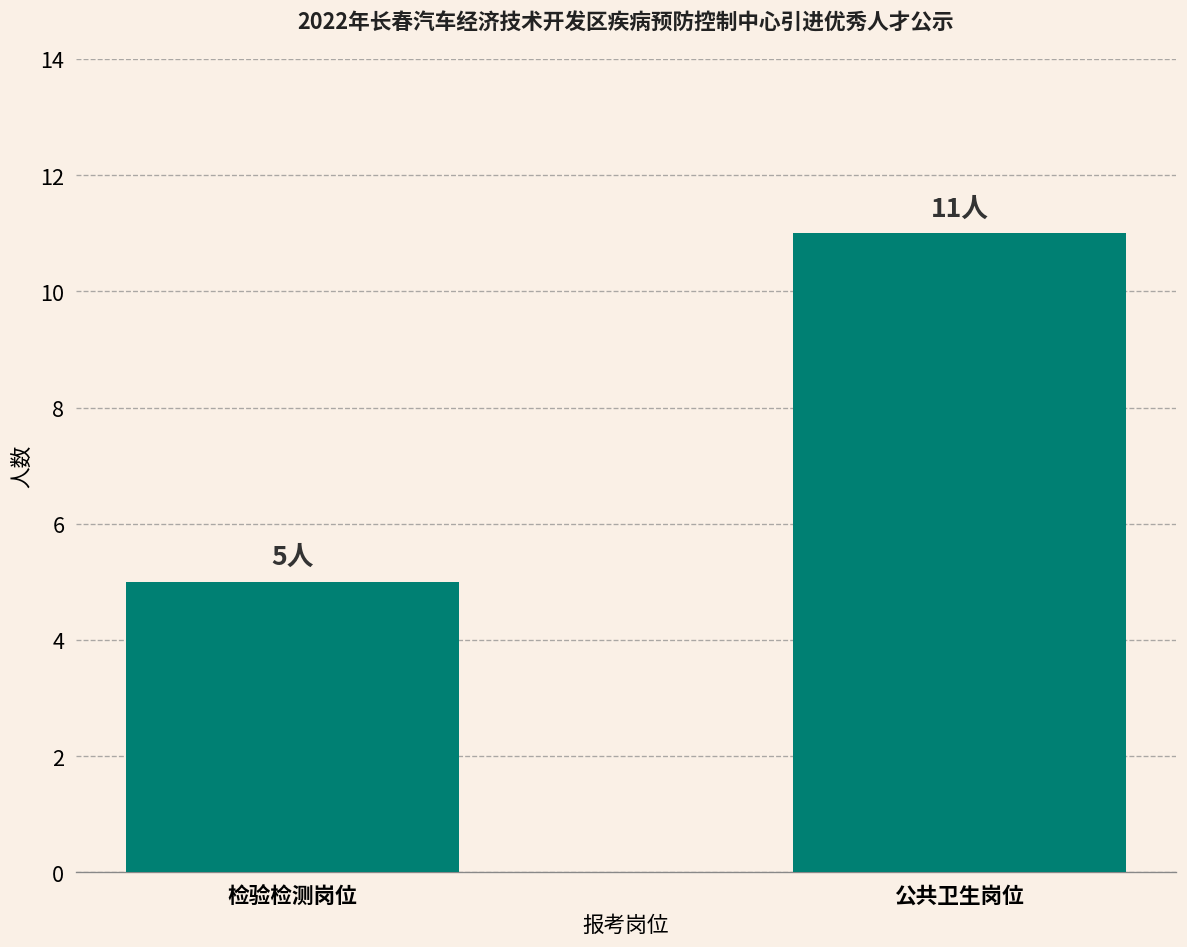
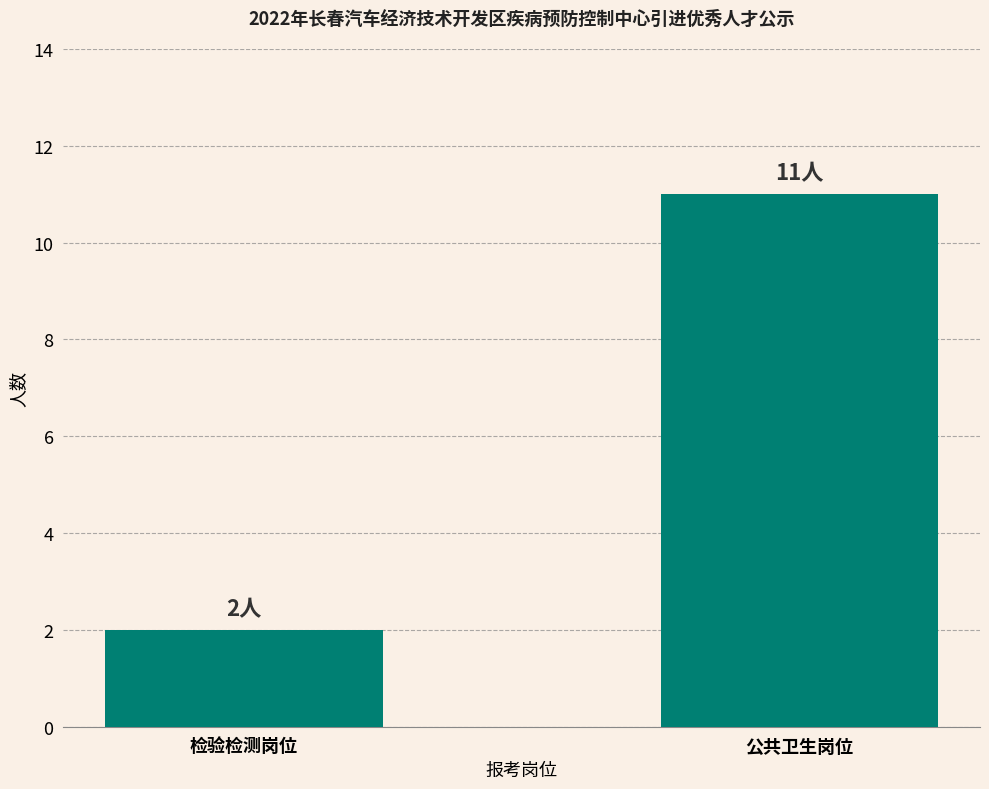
检验检测岗位: 5人 -> 2人
